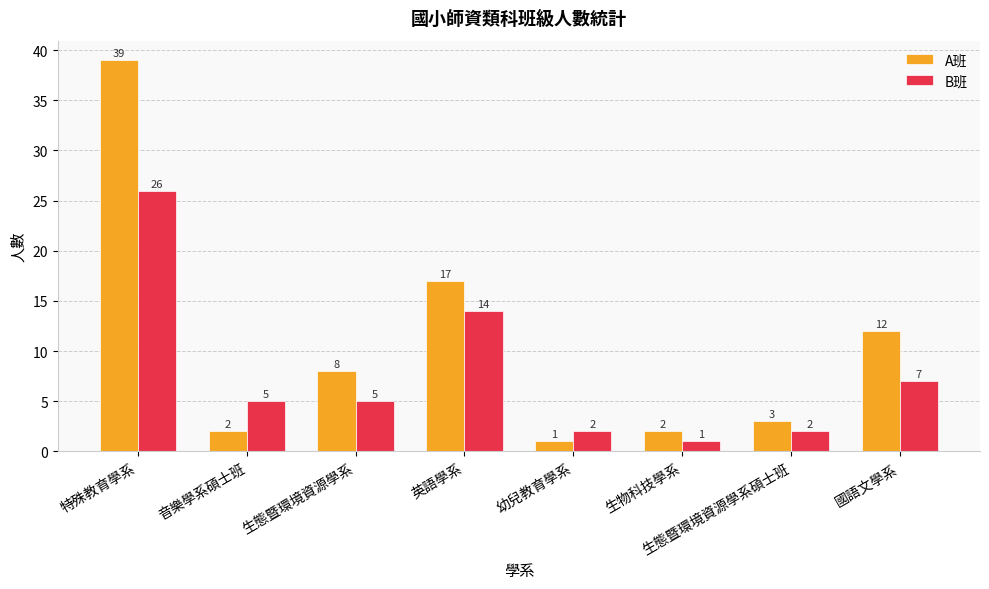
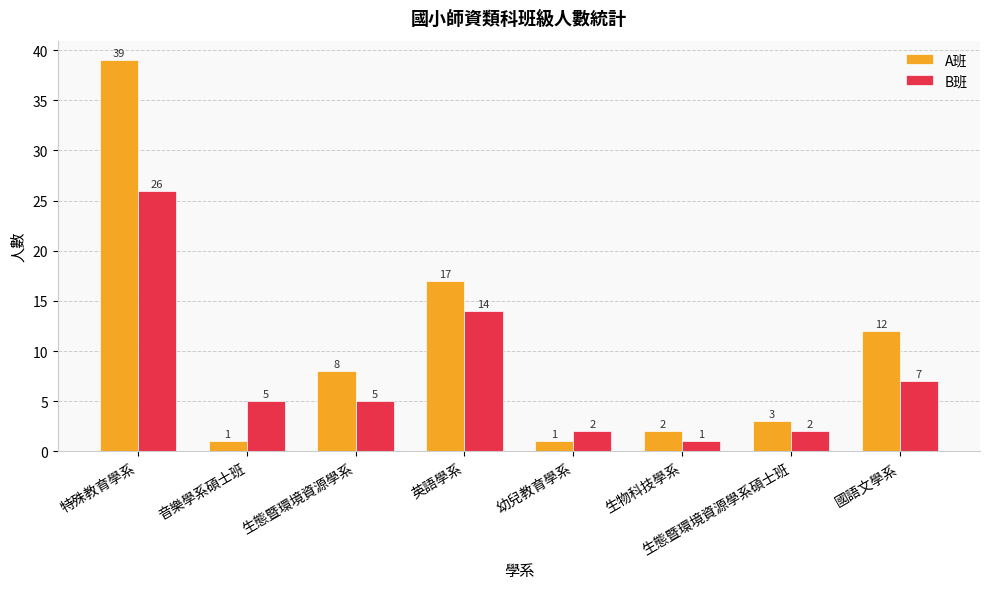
A班, 音樂學系碩士班: 2 -> 1
